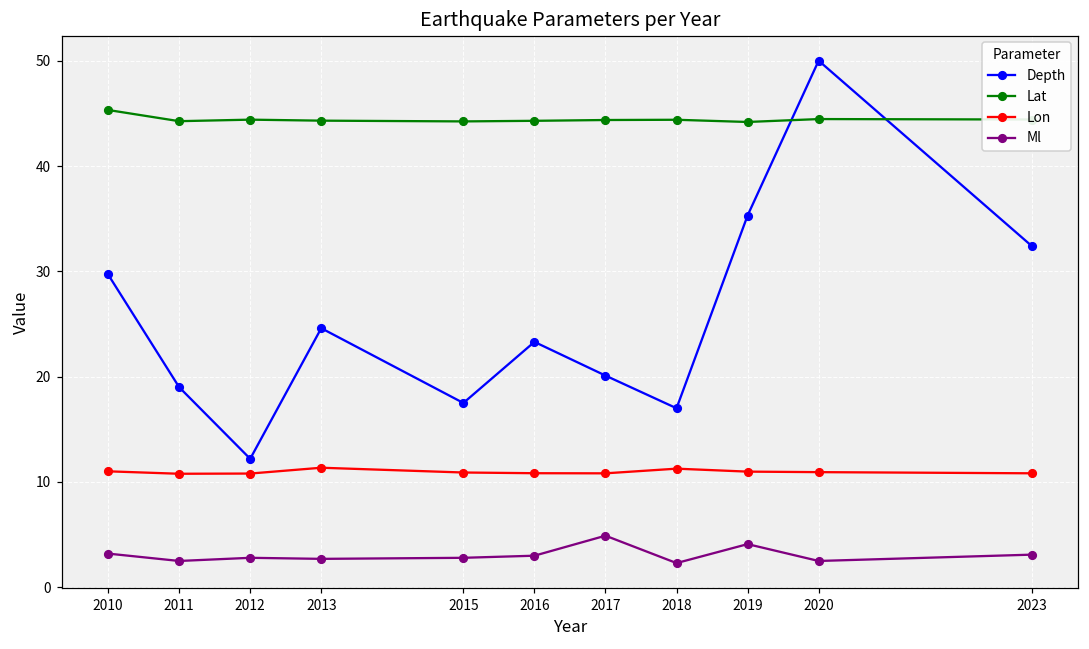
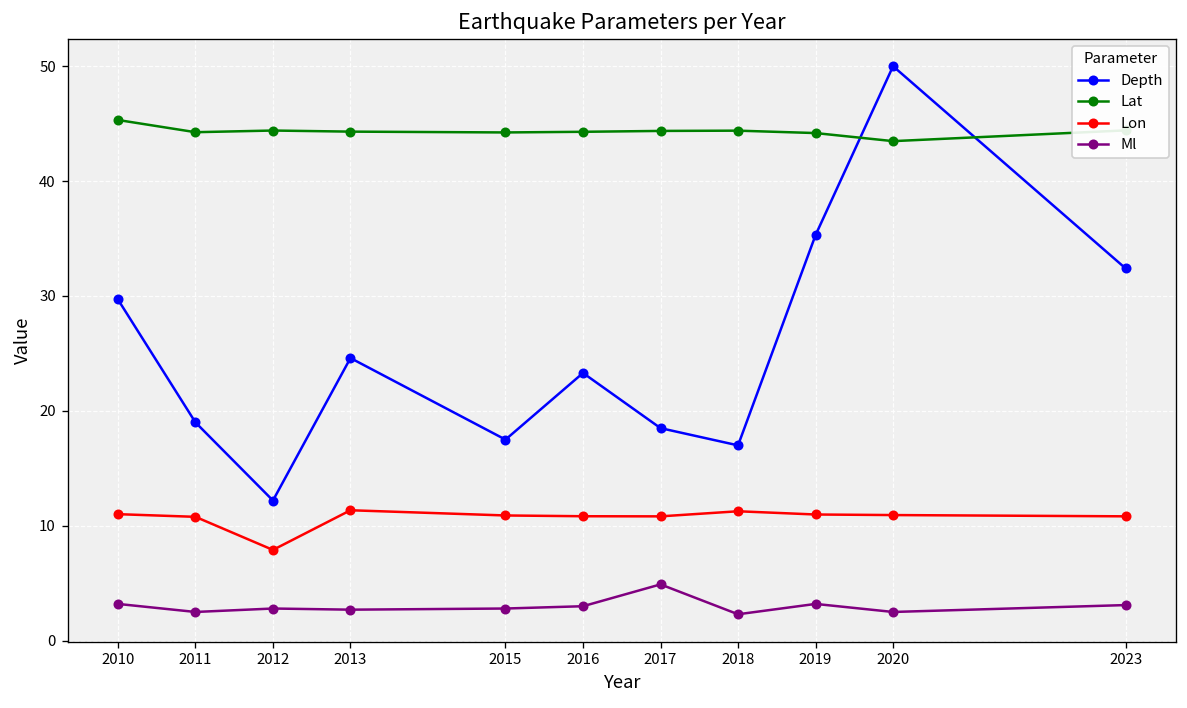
Lon, 2012: 11 -> 8
Depth, 2017: 20 -> 19
Ml, 2019: 4 -> 3
Lat, 2020: 44 -> 43
